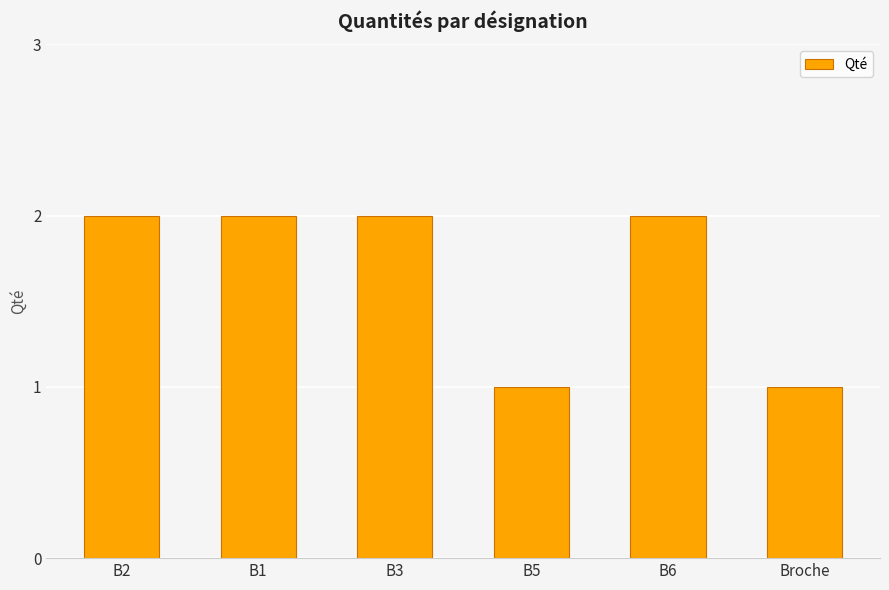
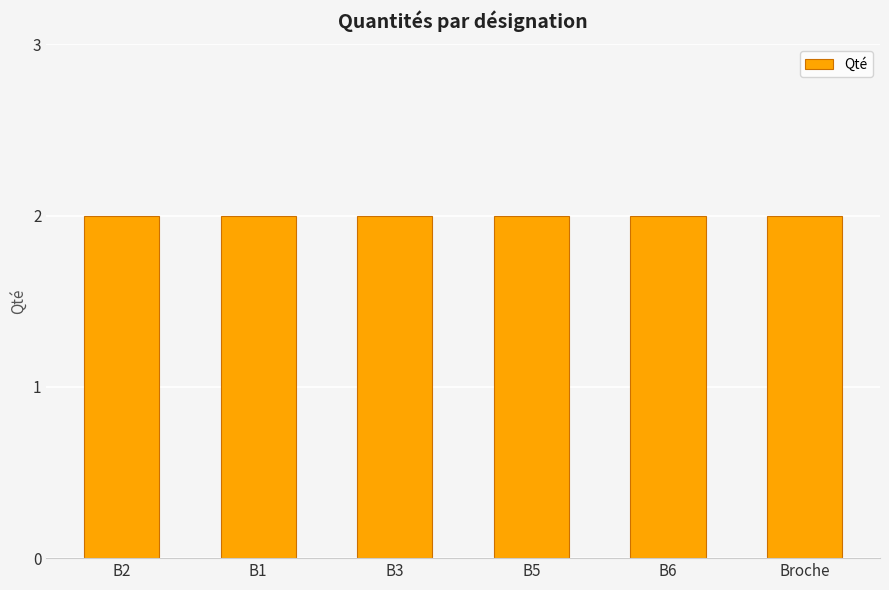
B5: 1 -> 2
Broche: 1 -> 2
